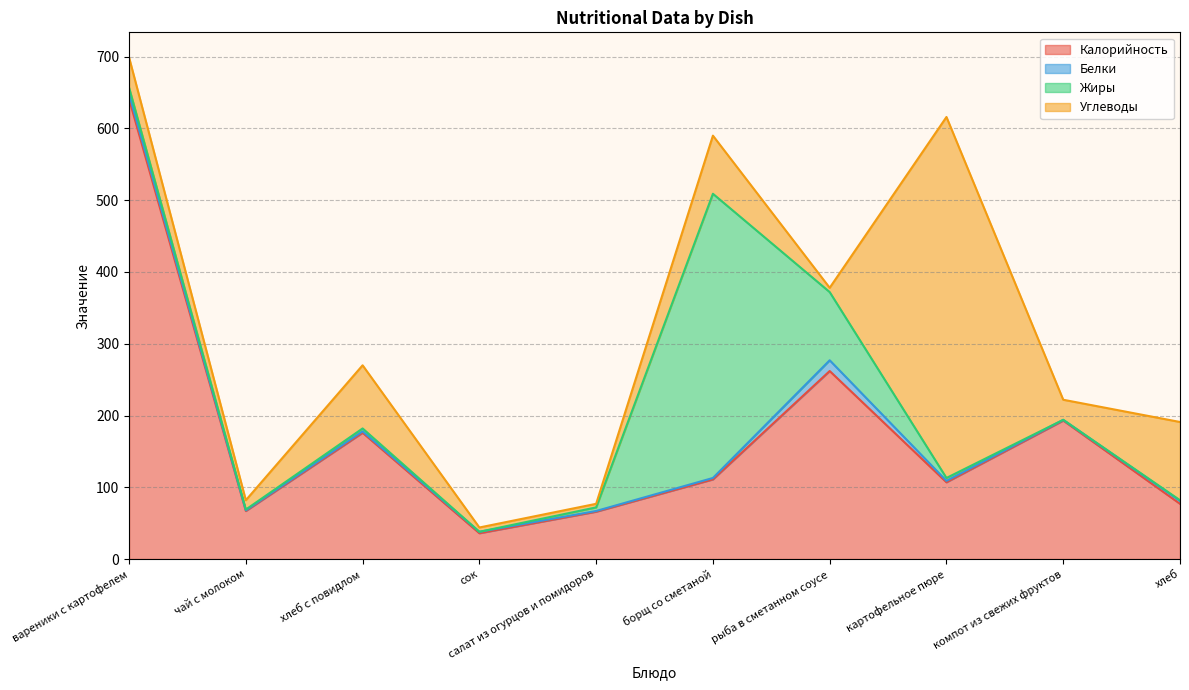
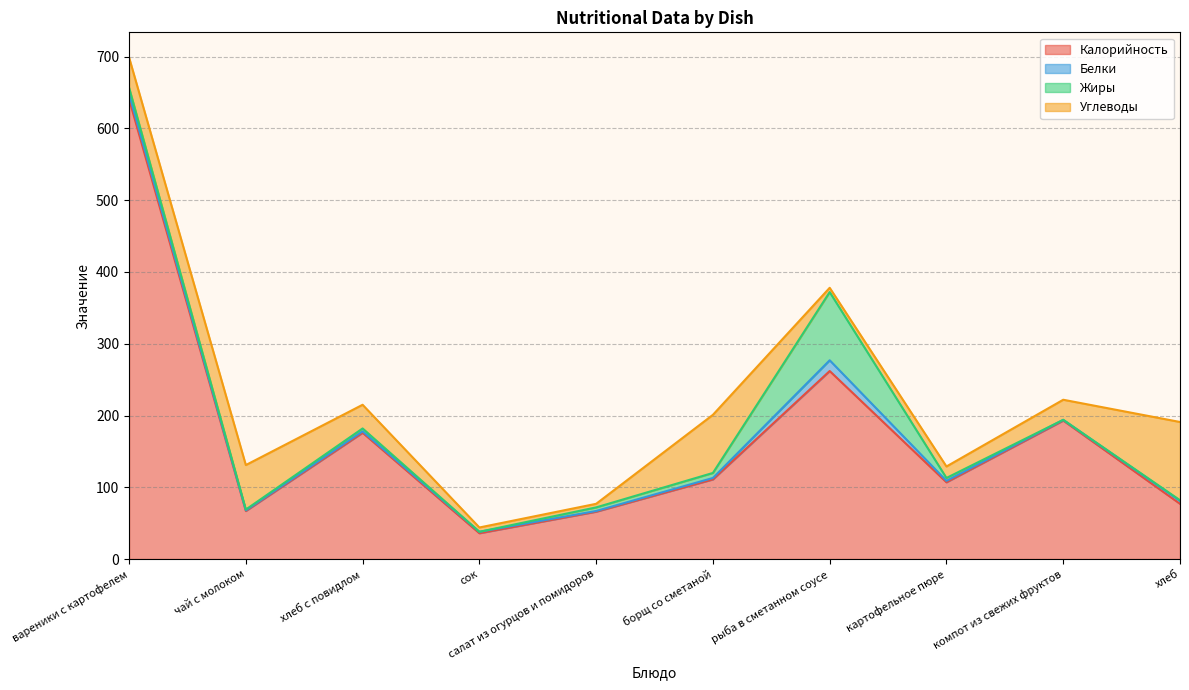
Углеводы, чай с молоком: 10 -> 60
Углеводы, хлеб с повидлом: 90 -> 30
Жиры, борщ со сметаной: 400 -> 10
Углеводы, картофельное пюре: 500 -> 20
